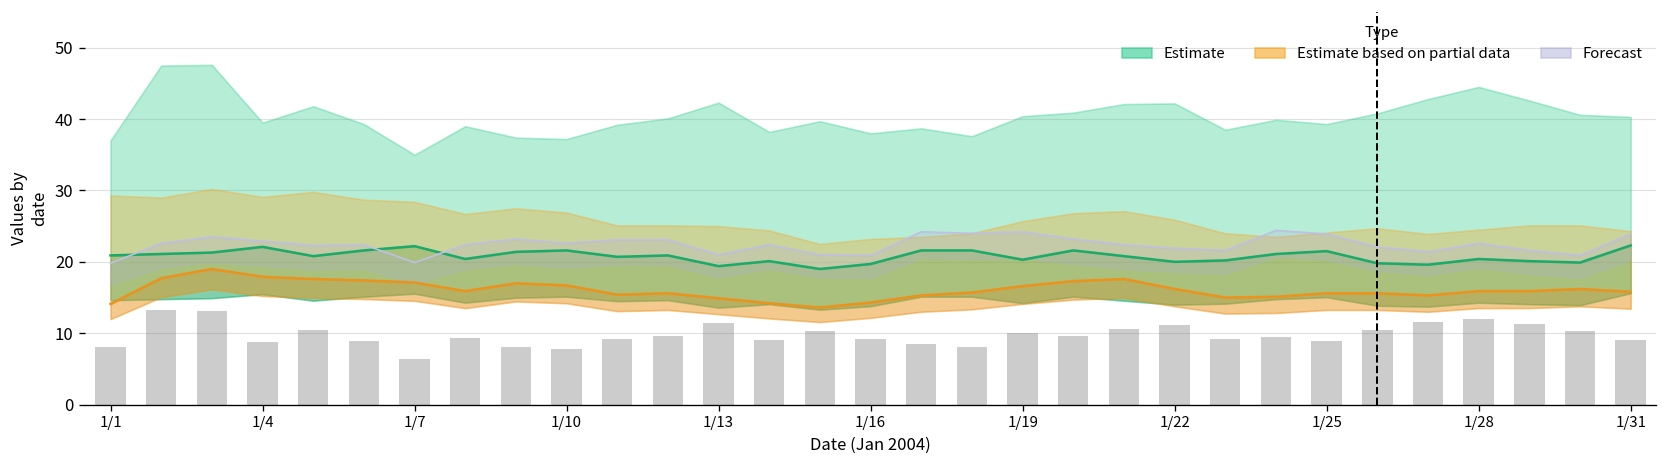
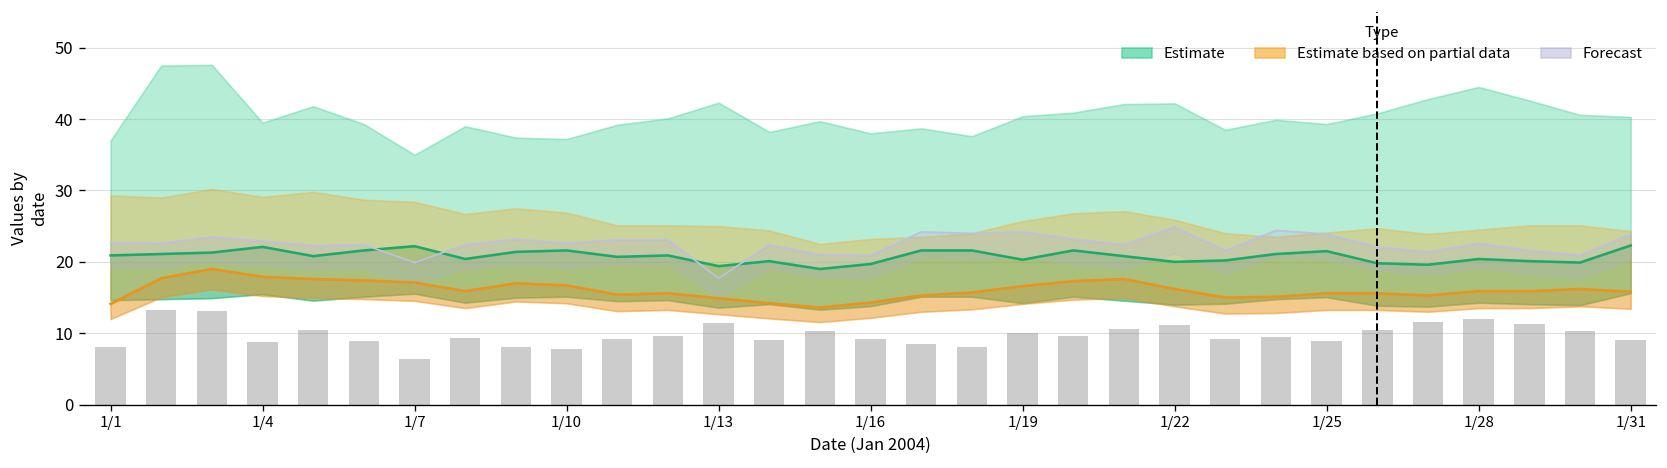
Forecast, 1/1: 20 -> 23
Forecast, 1/13: 21 -> 18
Forecast, 1/22: 22 -> 25
